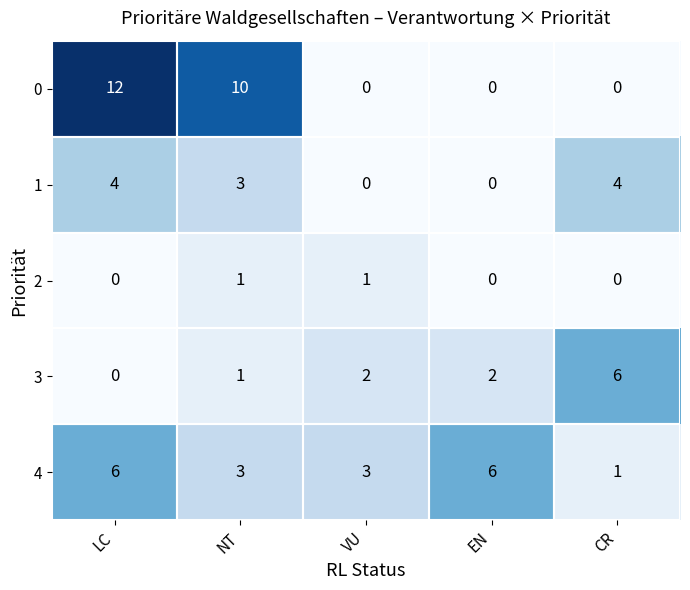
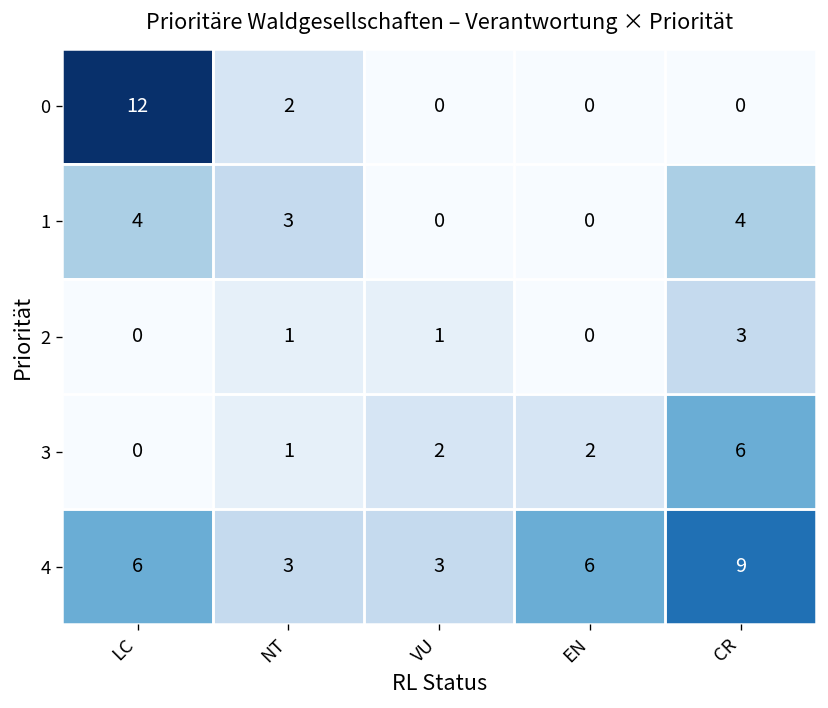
0, NT: 10 -> 2
2, CR: 0 -> 3
4, CR: 1 -> 9
